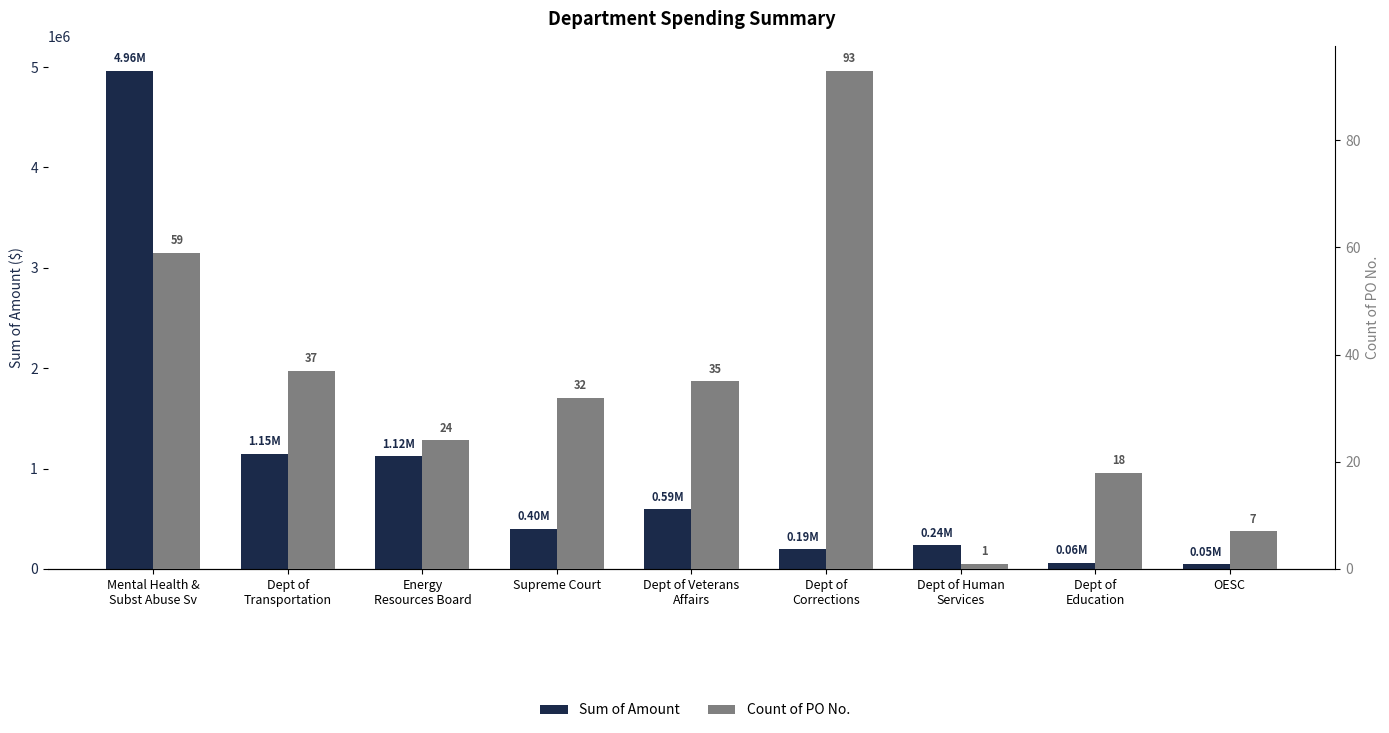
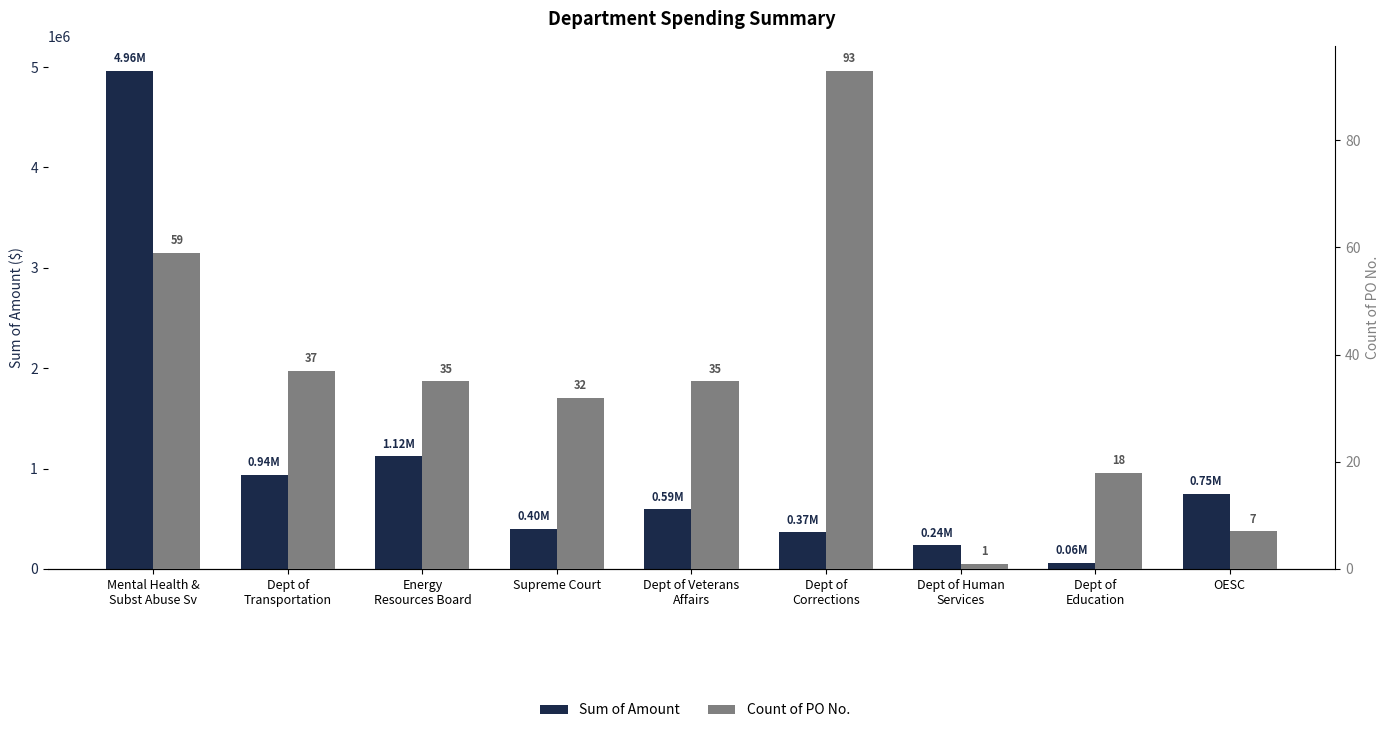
Sum of Amount, Dept of Transportation: 1.15M -> 0.94M
Sum of Amount, Dept of Corrections: 0.19M -> 0.37M
Sum of Amount, OESC: 0.05M -> 0.75M
Count of PO No., Energy Resources Board: 24 -> 35
